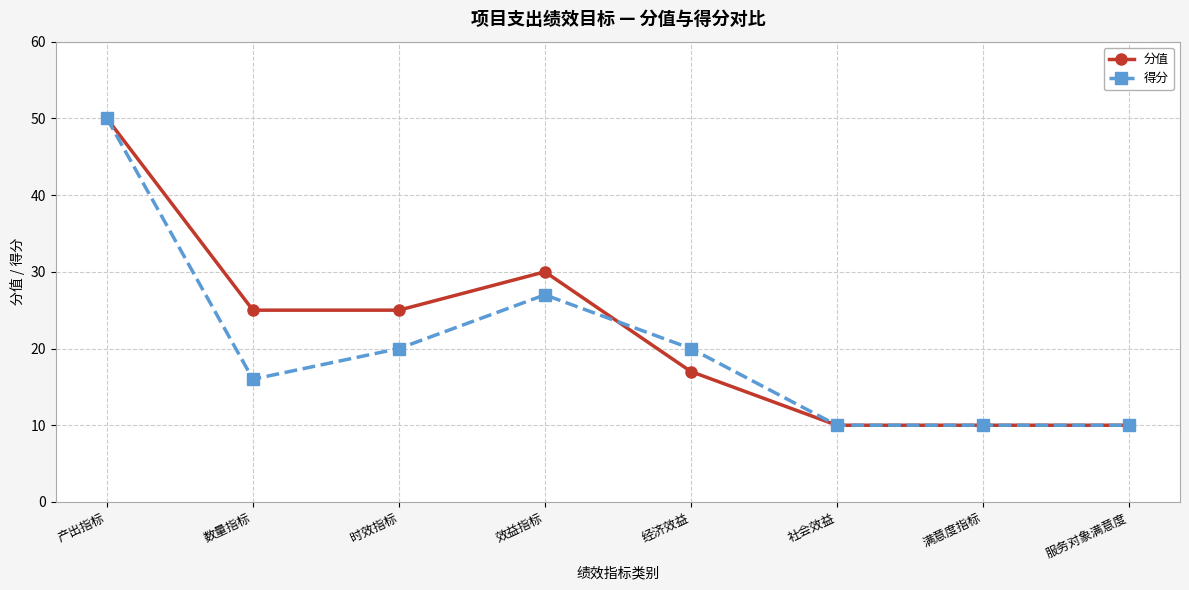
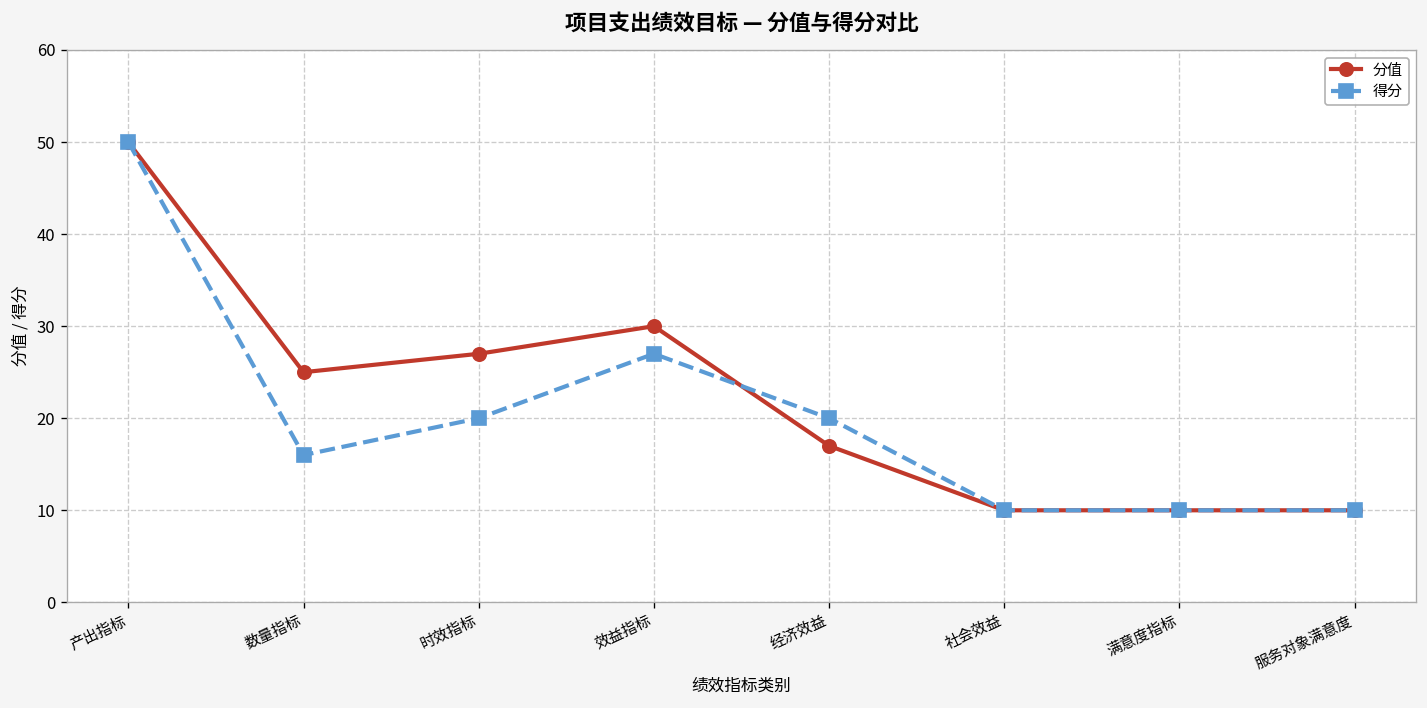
分值, 时效指标: 25 -> 27
